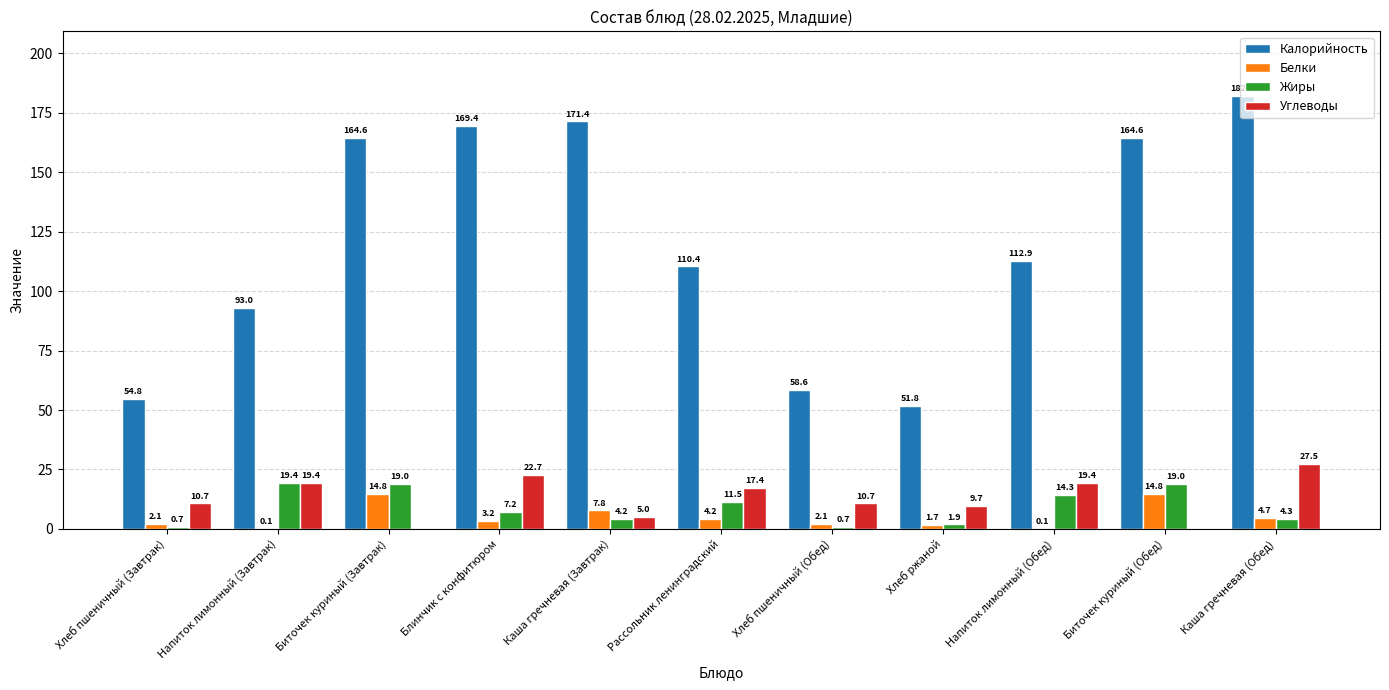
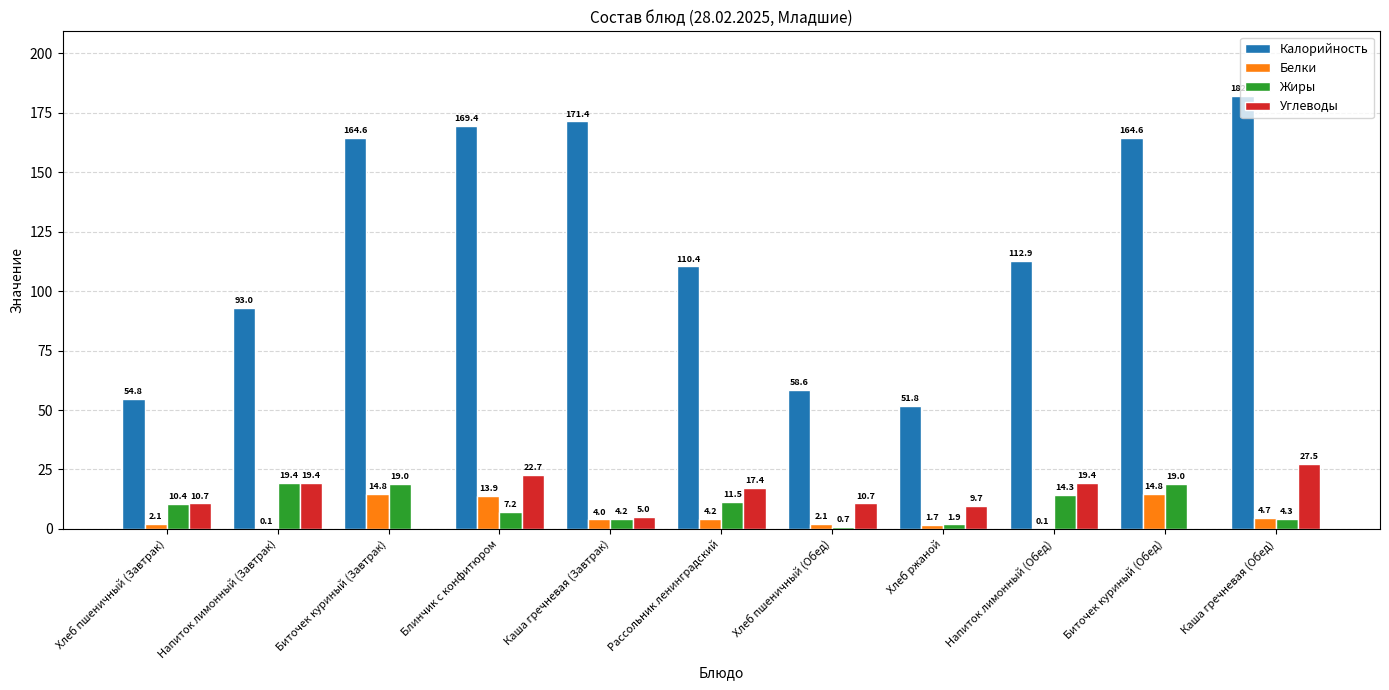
Жиры, Хлеб пшеничный (Завтрак): 0.7 -> 10.4
Белки, Блинчик с конфитюром: 3.2 -> 13.9
Белки, Каша гречневая (Завтрак): 7.8 -> 4.0
